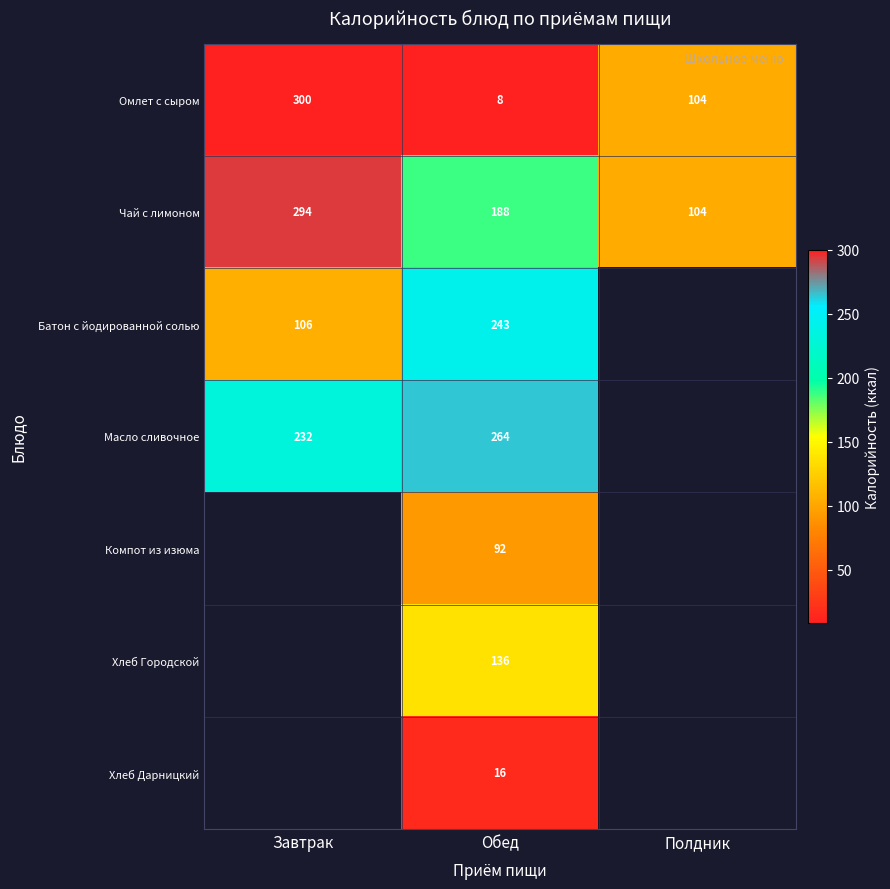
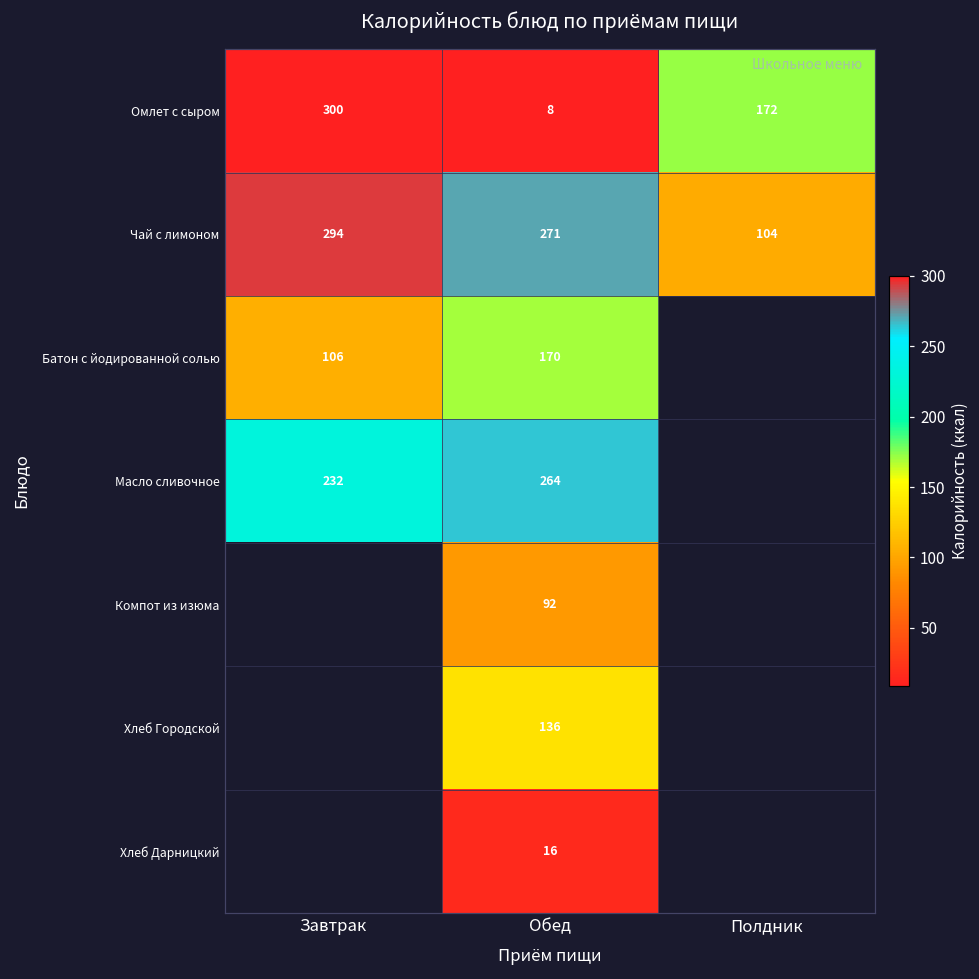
Омлет с сыром, Полдник: 104 -> 172
Чай с лимоном, Обед: 188 -> 271
Батон с йодированной солью, Обед: 243 -> 170
